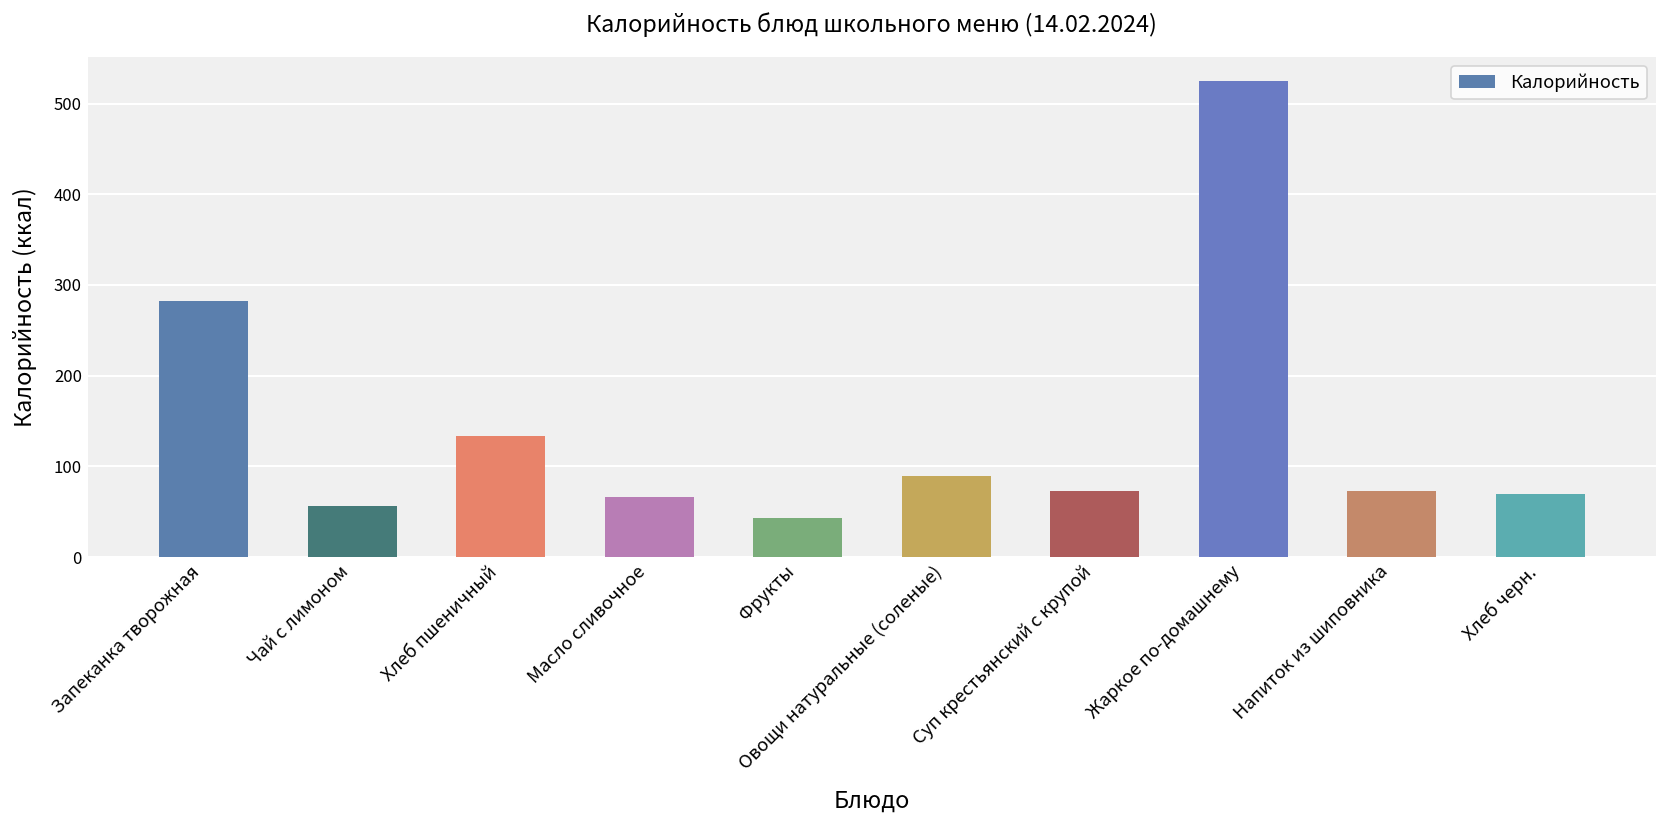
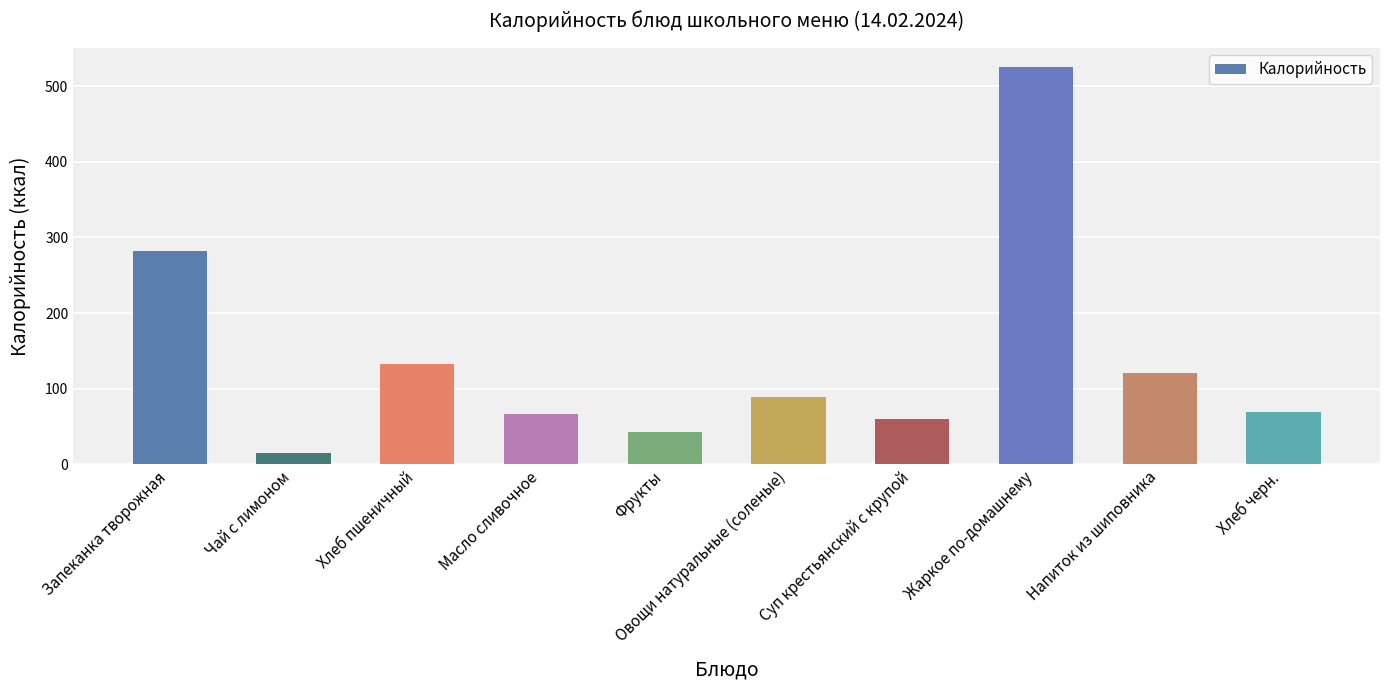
Чай с лимоном: 60 -> 20
Суп крестьянский с крупой: 70 -> 60
Напиток из шиповника: 70 -> 120
